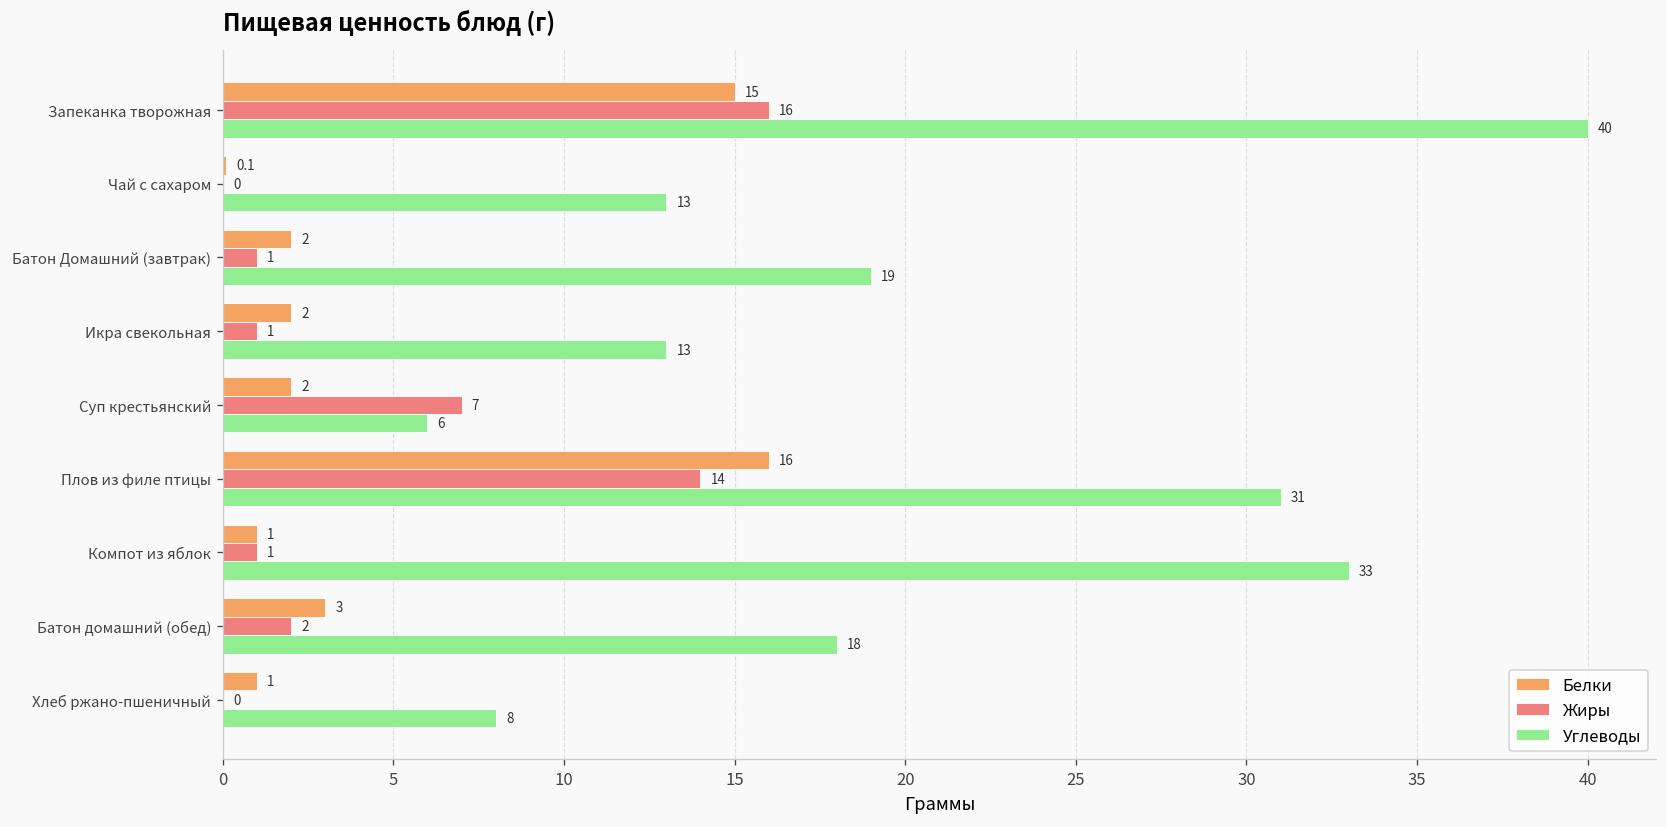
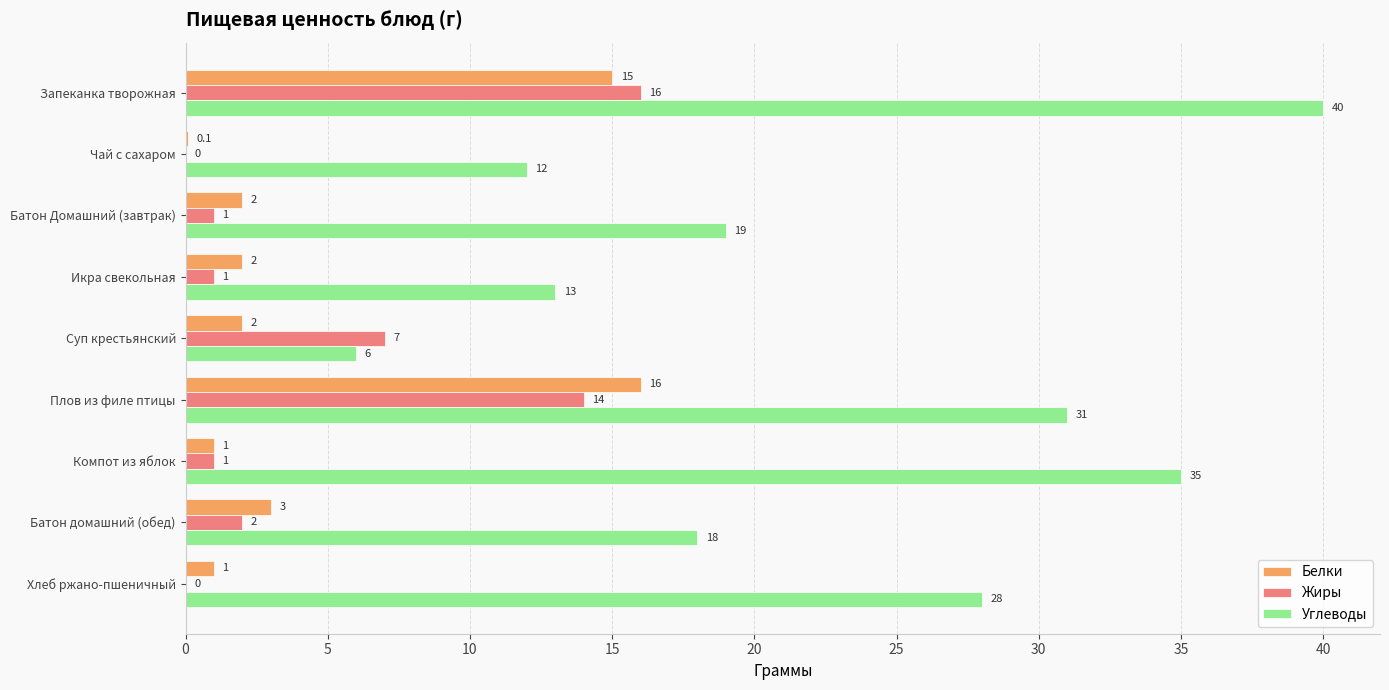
Углеводы, Чай с сахаром: 13 -> 12
Углеводы, Компот из яблок: 33 -> 35
Углеводы, Хлеб ржано-пшеничный: 8 -> 28
